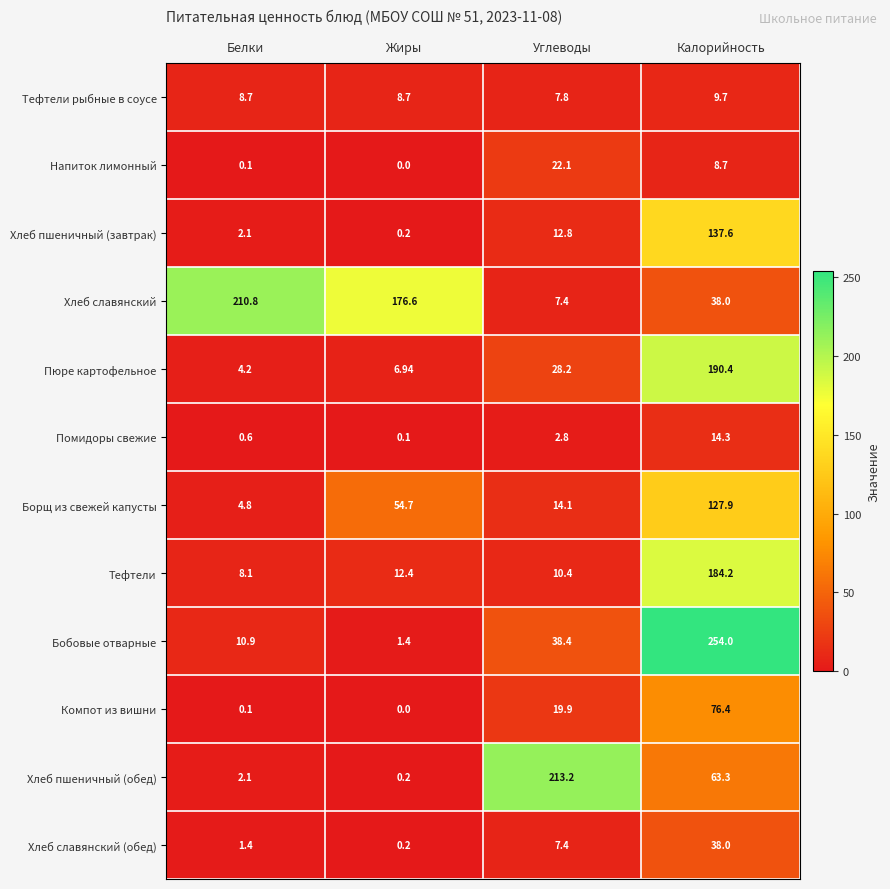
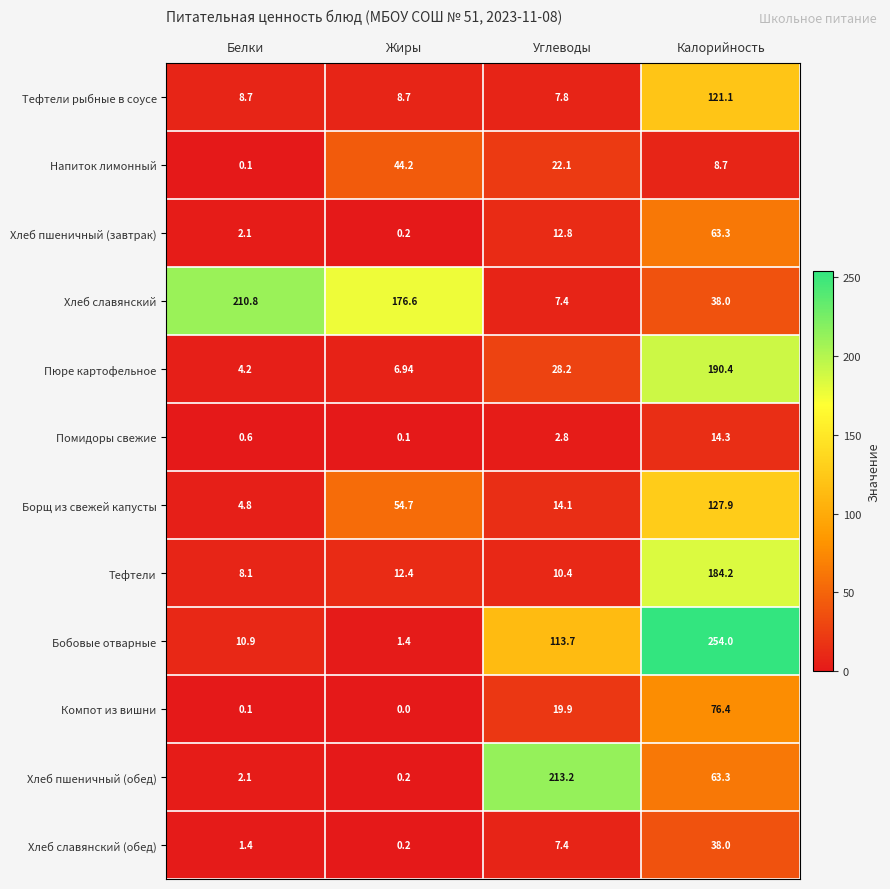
Тефтели рыбные в соусе, Калорийность: 9.7 -> 121.1
Напиток лимонный, Жиры: 0.0 -> 44.2
Хлеб пшеничный (завтрак), Калорийность: 137.6 -> 63.3
Бобовые отварные, Углеводы: 38.4 -> 113.7
